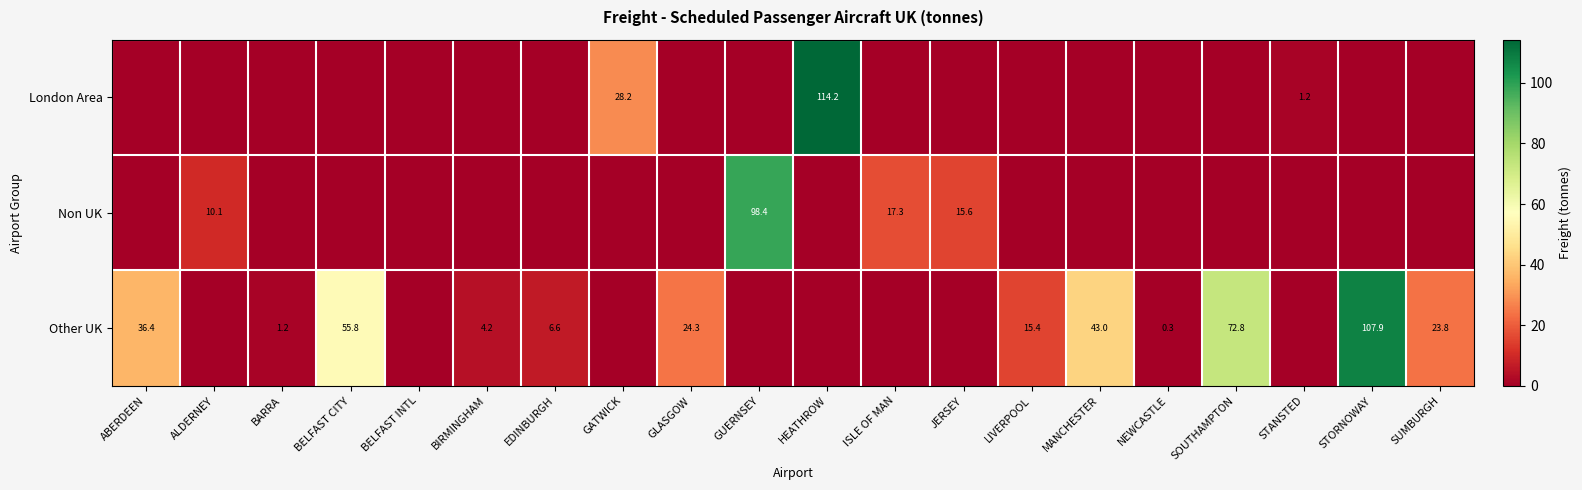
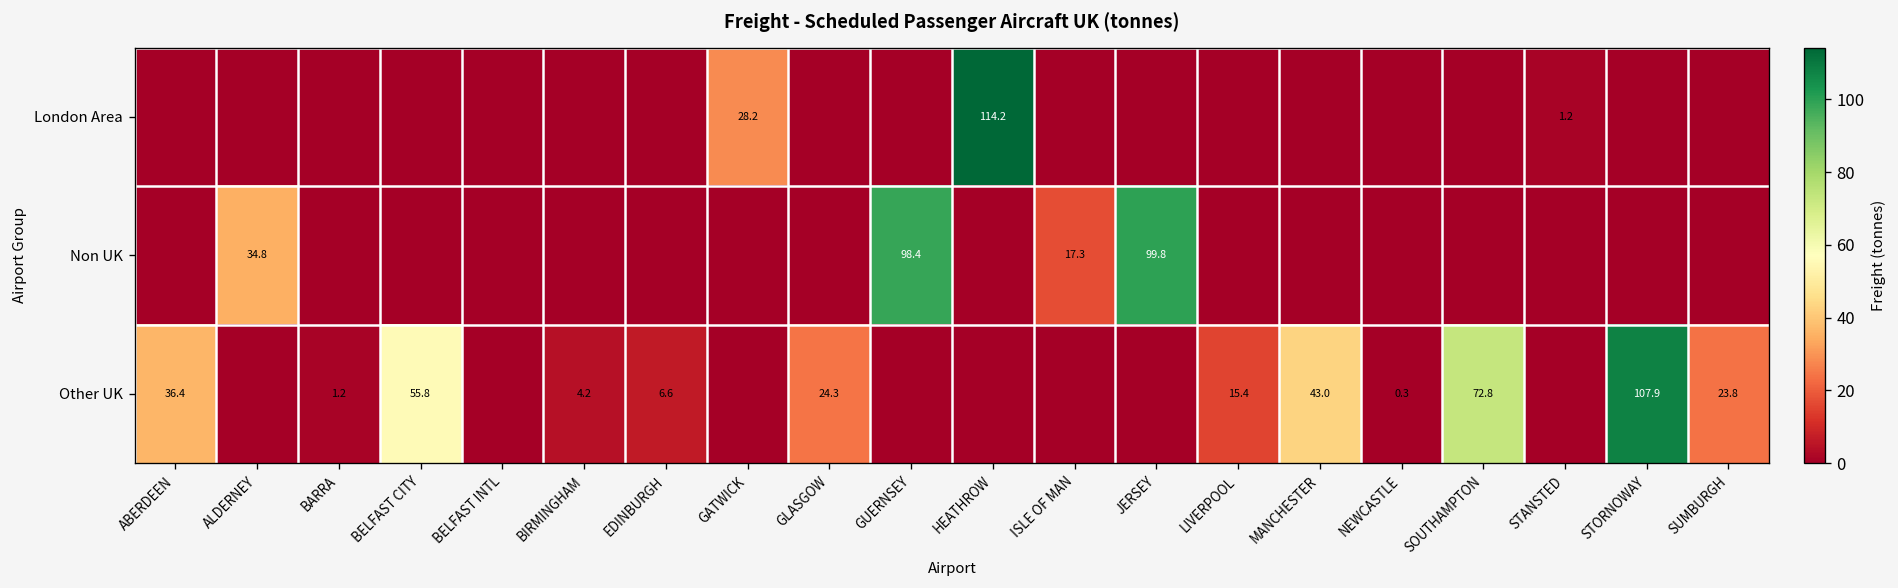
Non UK, ALDERNEY: 10.1 -> 34.8
Non UK, JERSEY: 15.6 -> 99.8
